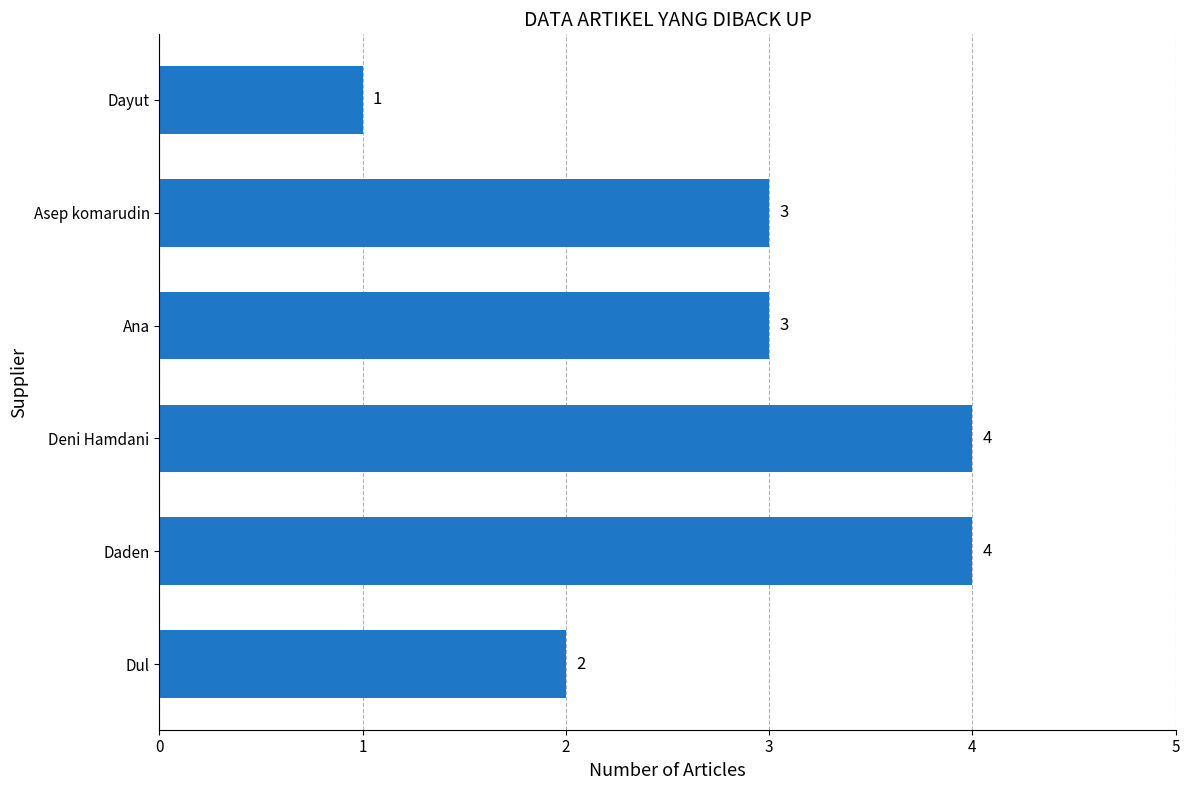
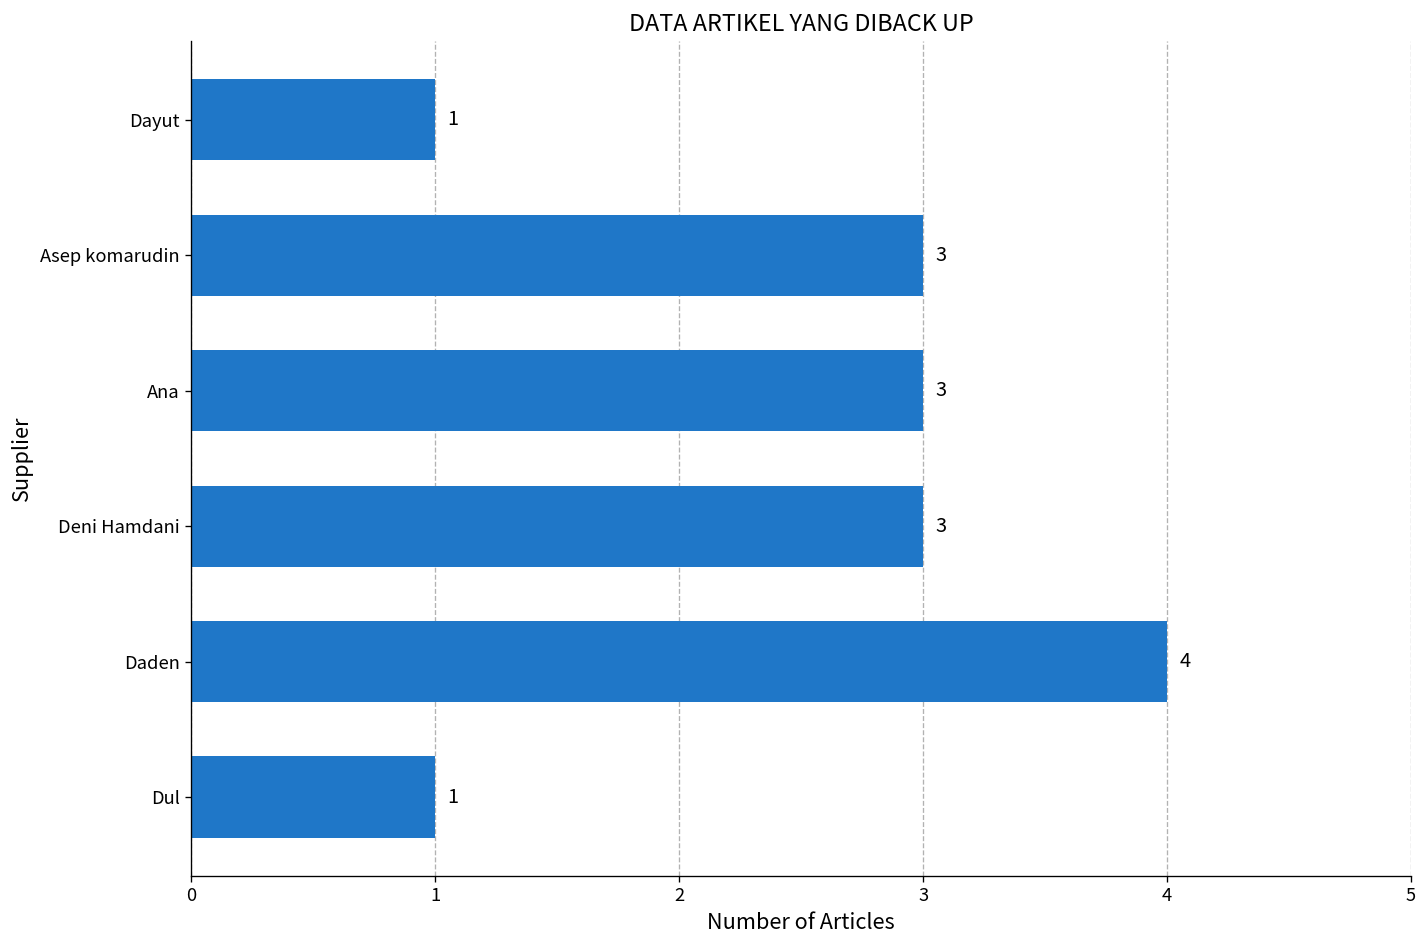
Deni Hamdani: 4 -> 3
Dul: 2 -> 1
